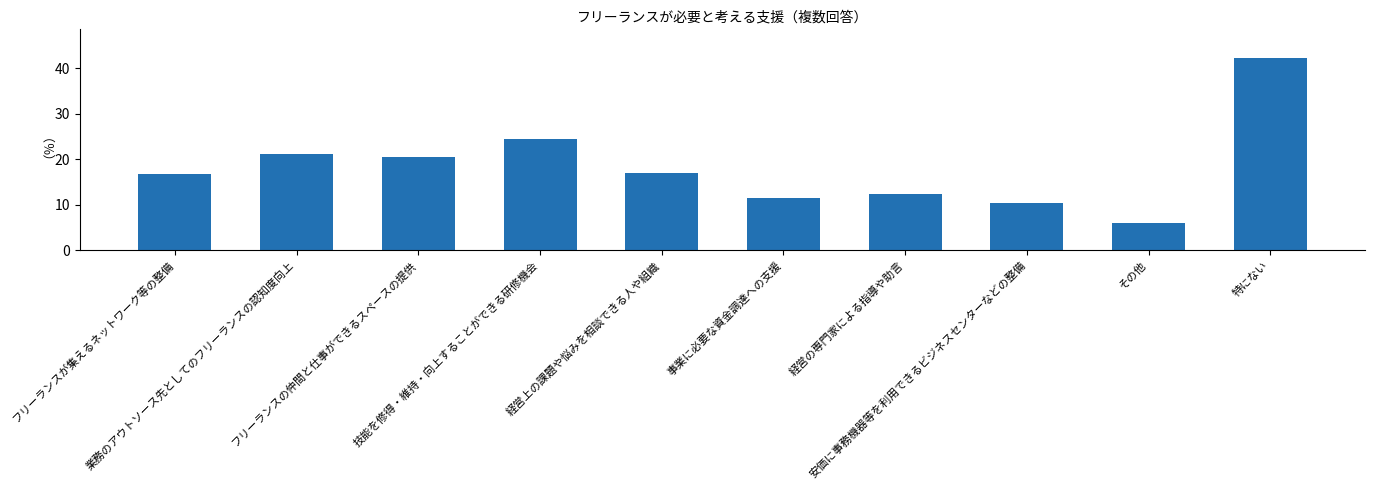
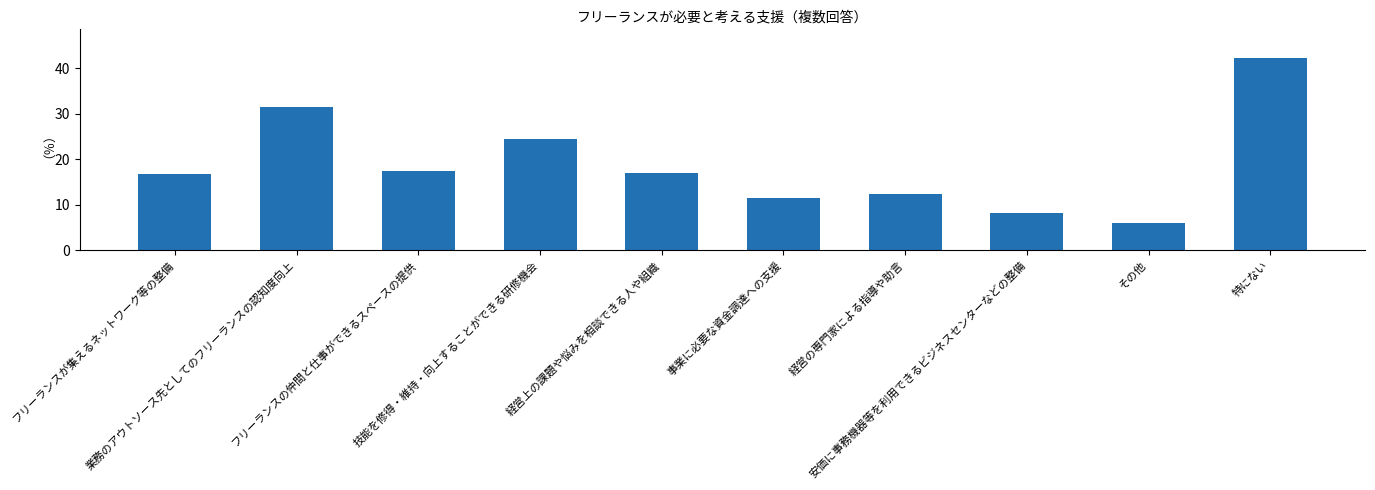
業務のアウトソース先としてのフリーランスの認知度向上: 21 -> 31
フリーランスの仲間と仕事ができるスペースの提供: 20 -> 17
安価に事務機器等を利用できるビジネスセンターなどの整備: 10 -> 8
